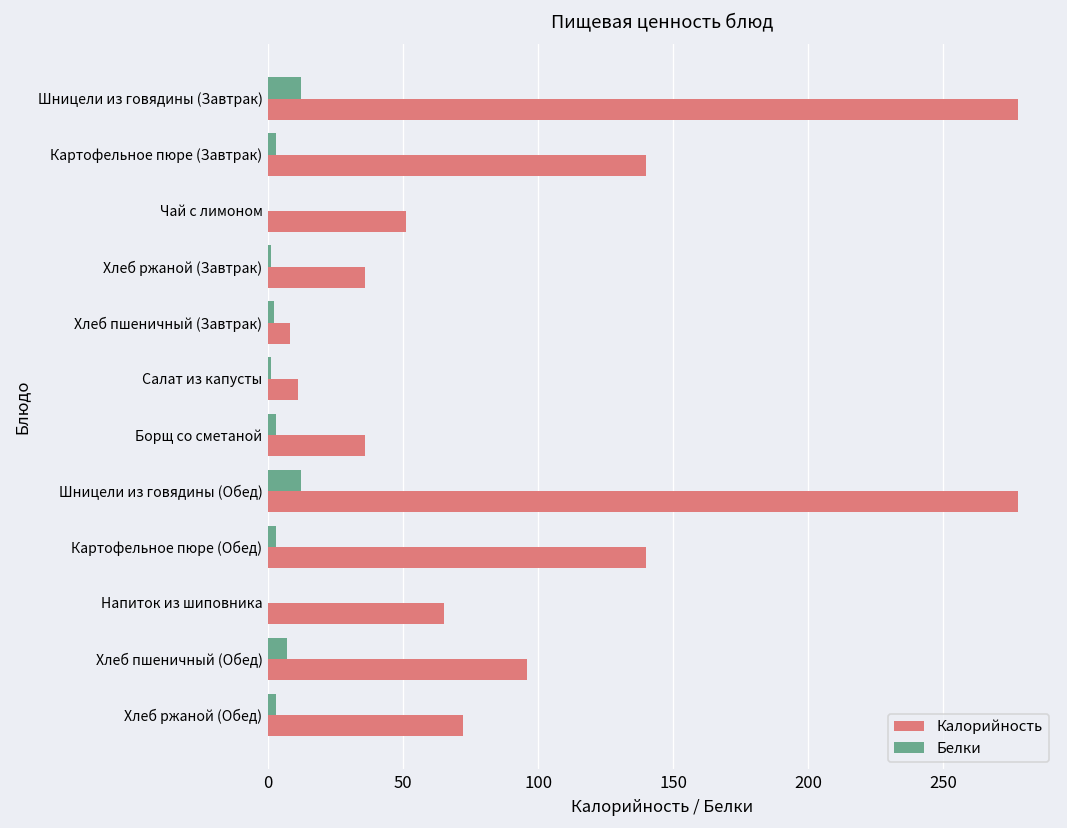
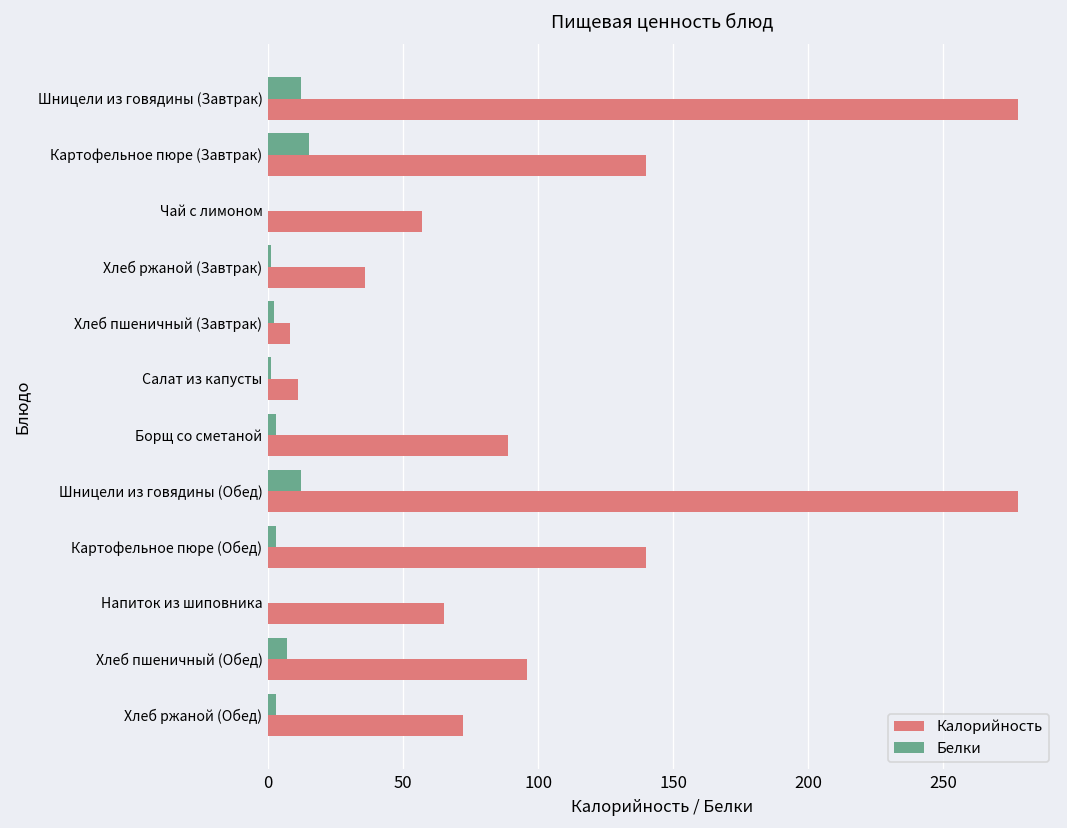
Белки, Картофельное пюре (Завтрак): 3 -> 15
Калорийность, Чай с лимоном: 51 -> 57
Калорийность, Борщ со сметаной: 36 -> 89
